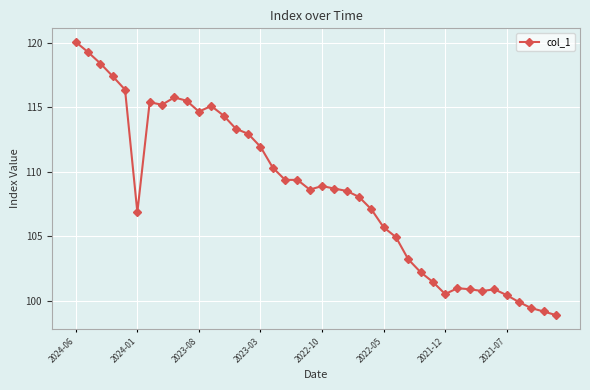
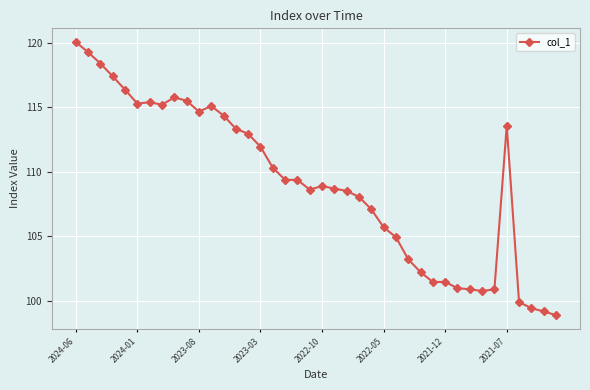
2024-01: 106.9 -> 115.3
2021-12: 100.5 -> 101.5
2021-07: 100.4 -> 113.6
